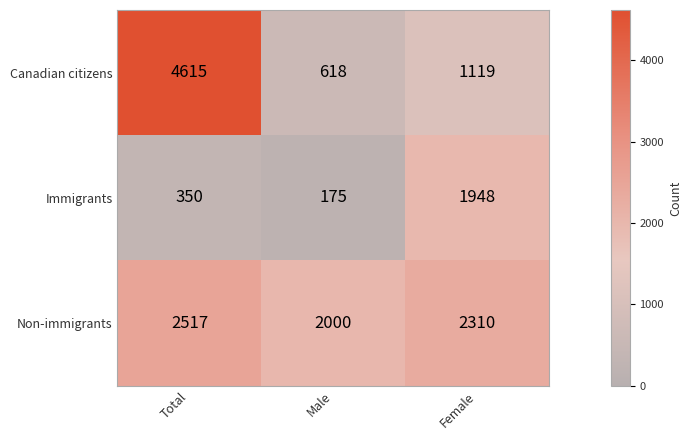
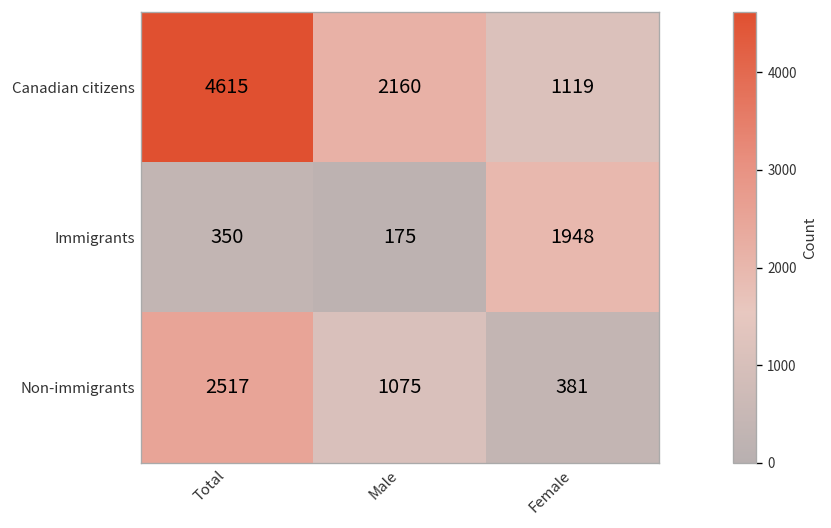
Canadian citizens, Male: 618 -> 2160
Non-immigrants, Male: 2000 -> 1075
Non-immigrants, Female: 2310 -> 381
